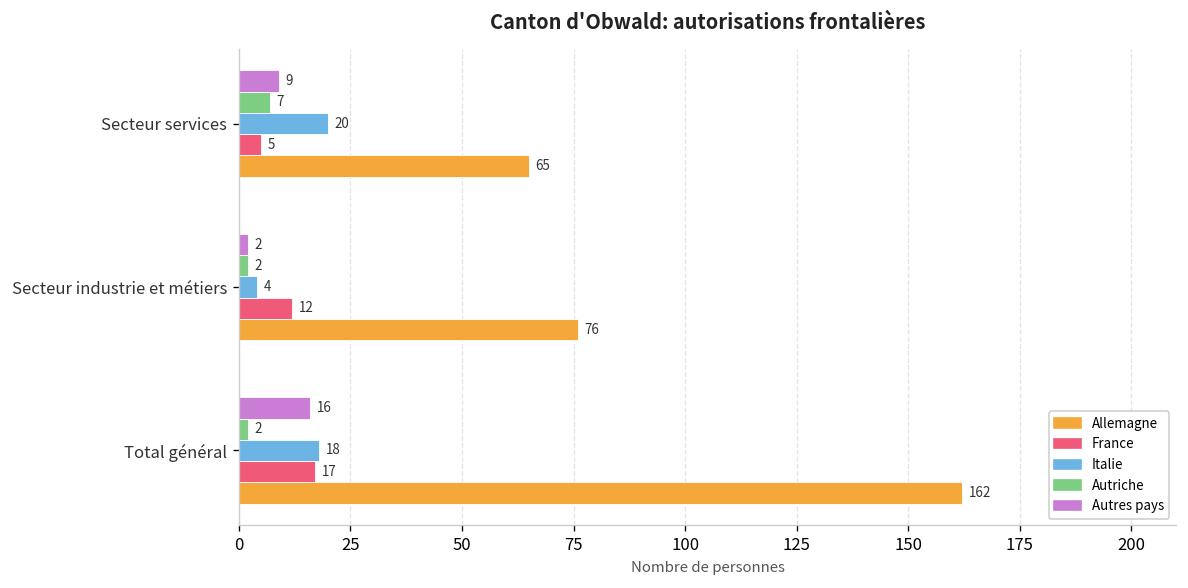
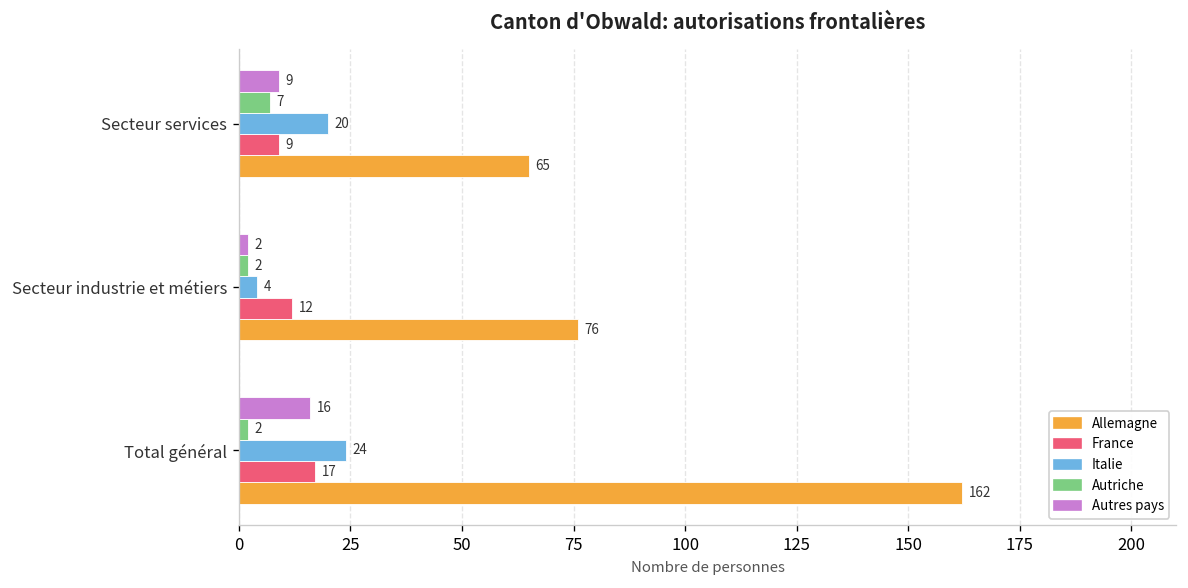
France, Secteur services: 5 -> 9
Italie, Total général: 18 -> 24
